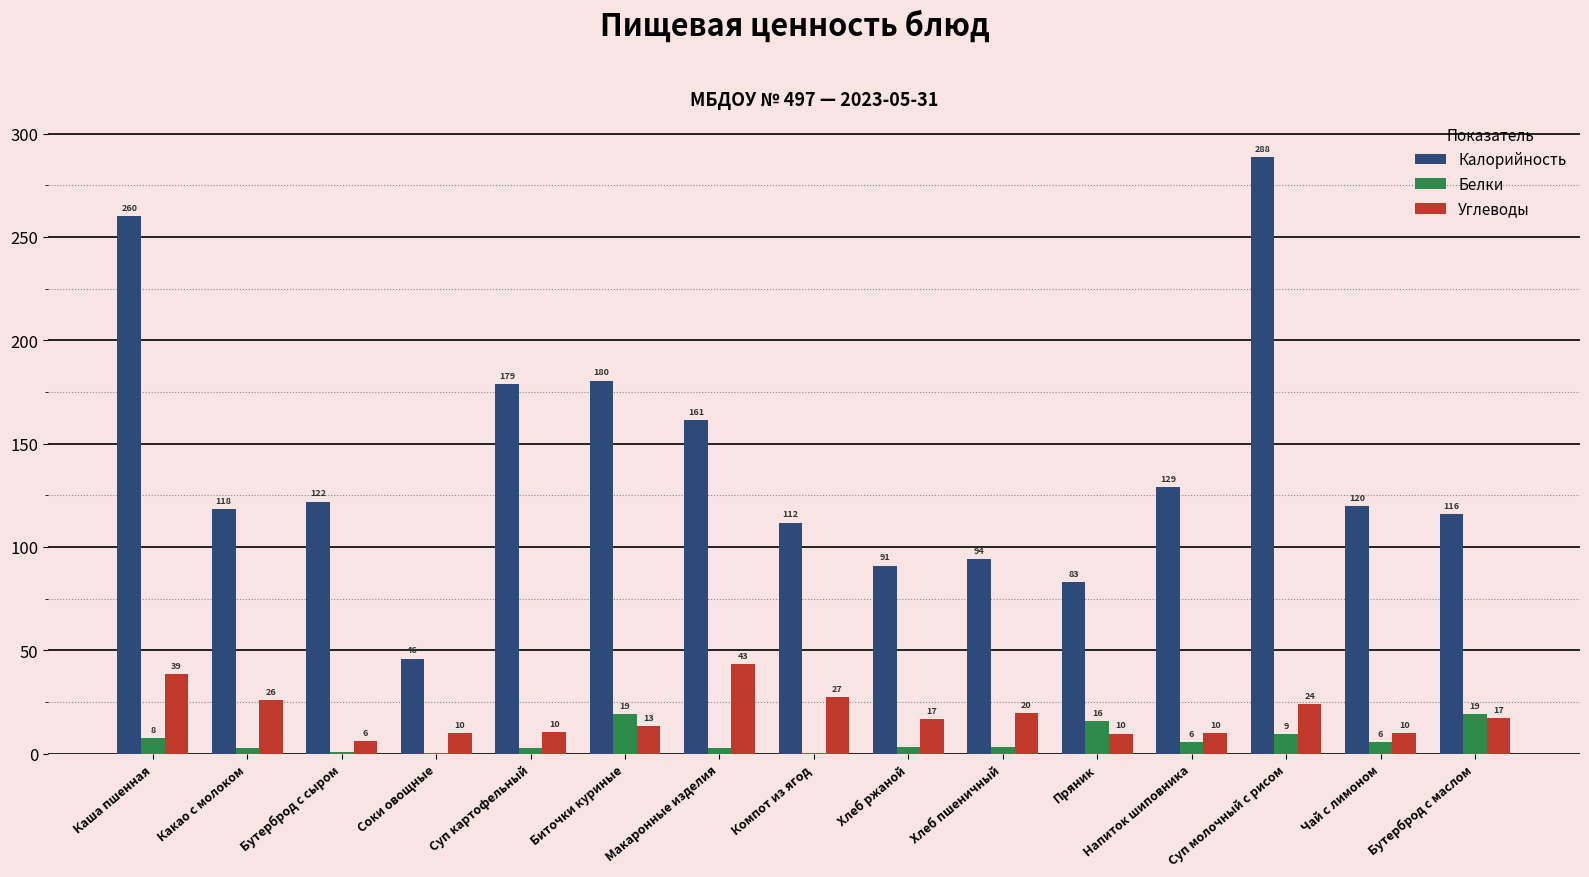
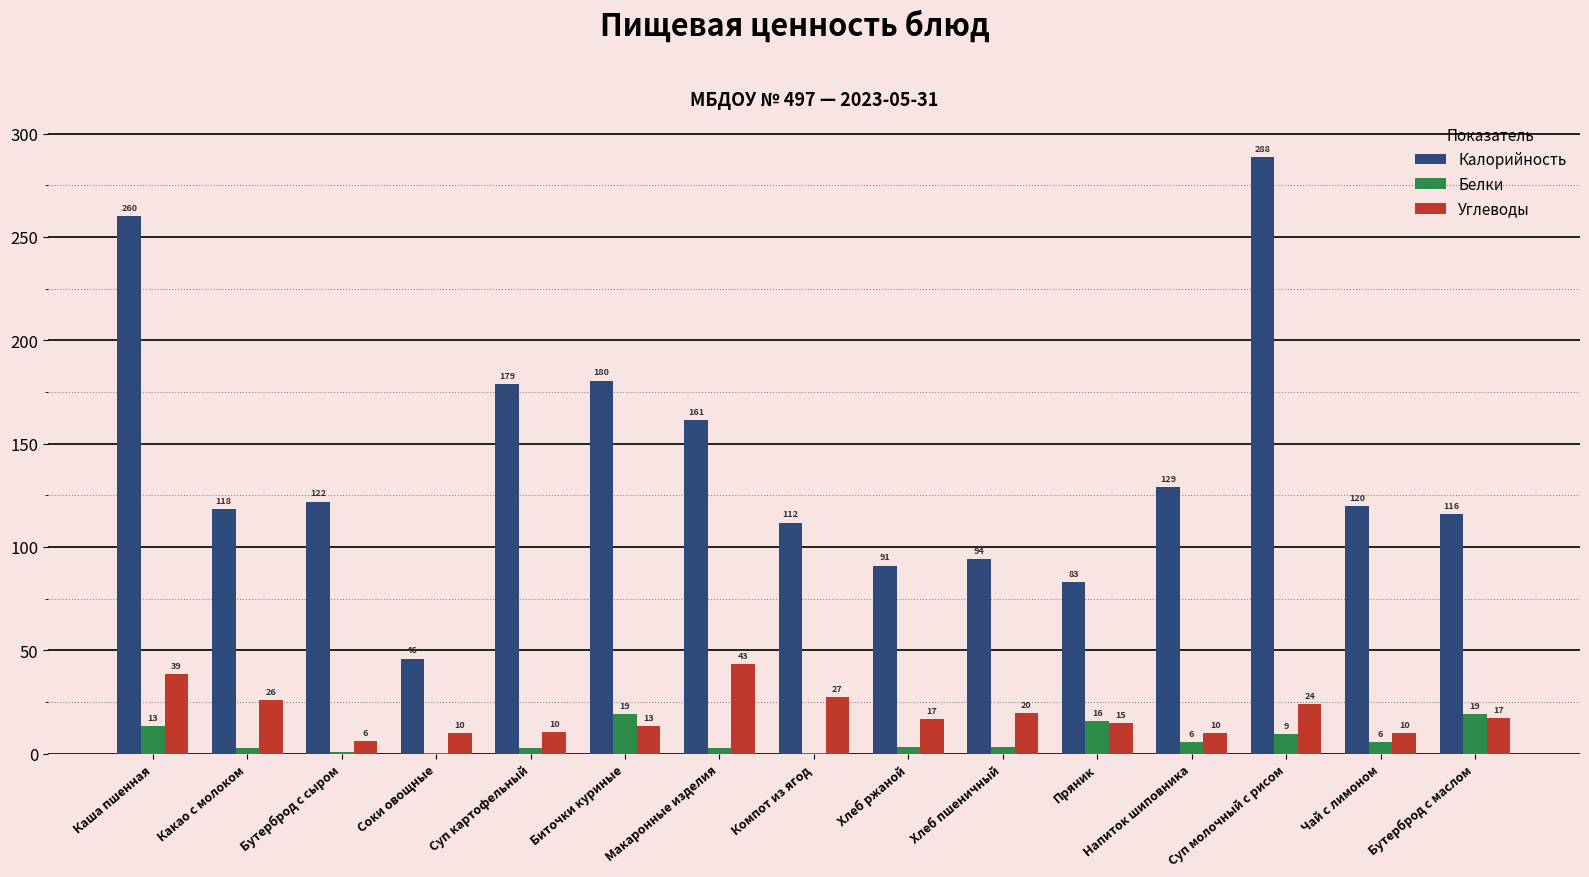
Белки, Каша пшенная: 8 -> 13
Углеводы, Пряник: 10 -> 15
